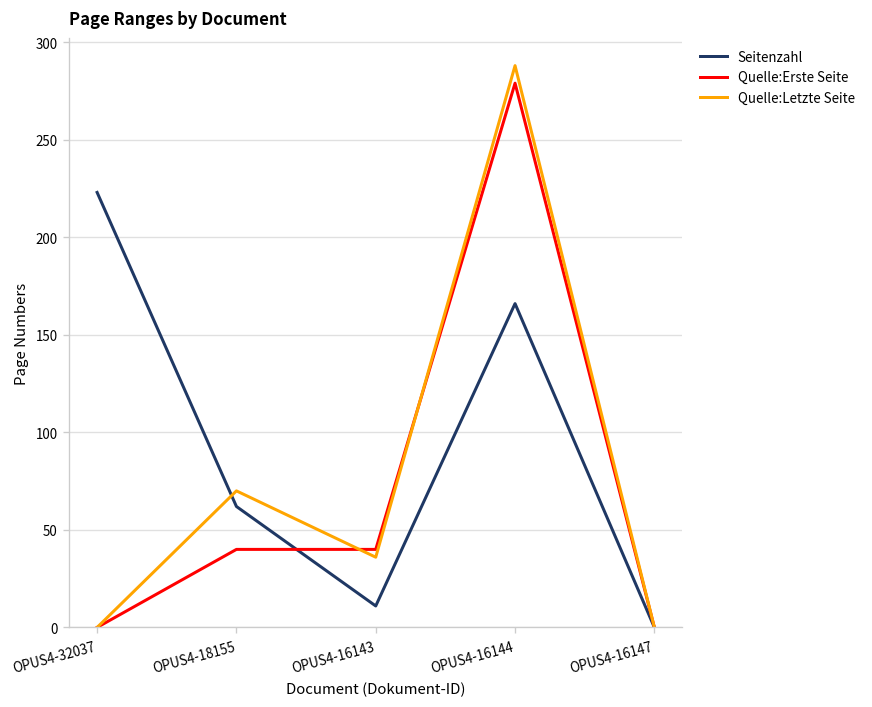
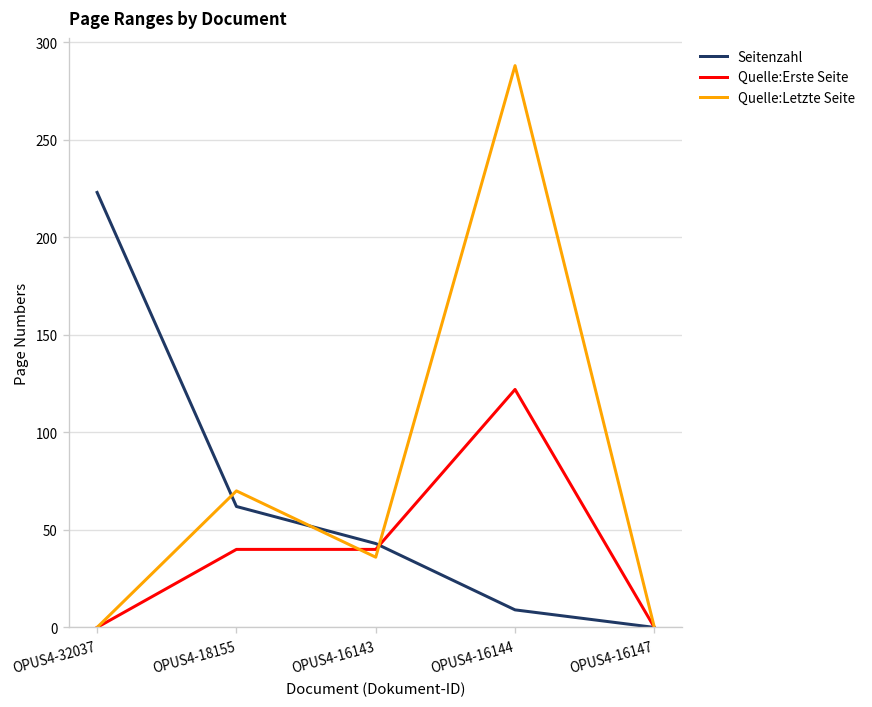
Seitenzahl, OPUS4-16143: 11 -> 43
Seitenzahl, OPUS4-16144: 166 -> 9
Quelle:Erste Seite, OPUS4-16144: 279 -> 122
